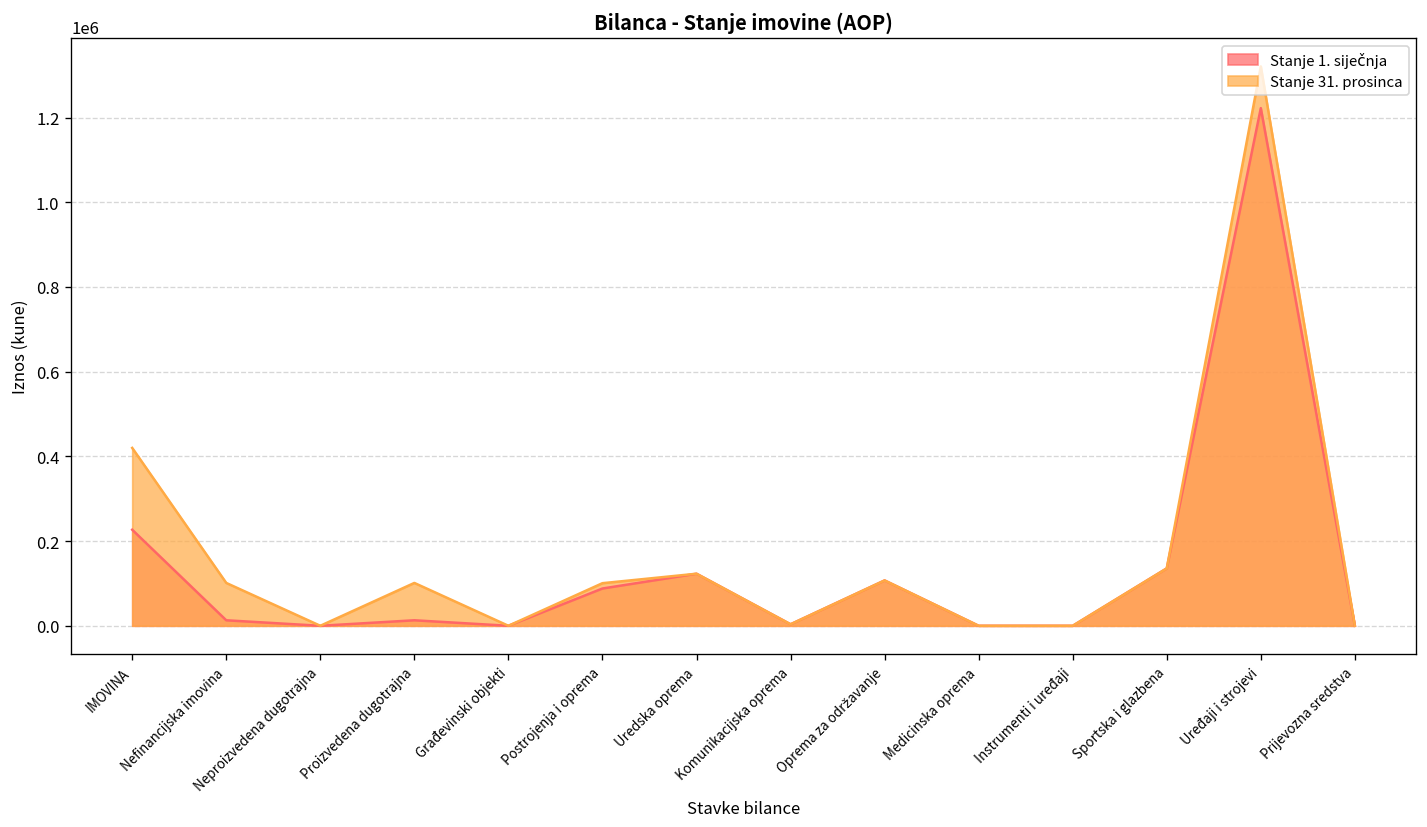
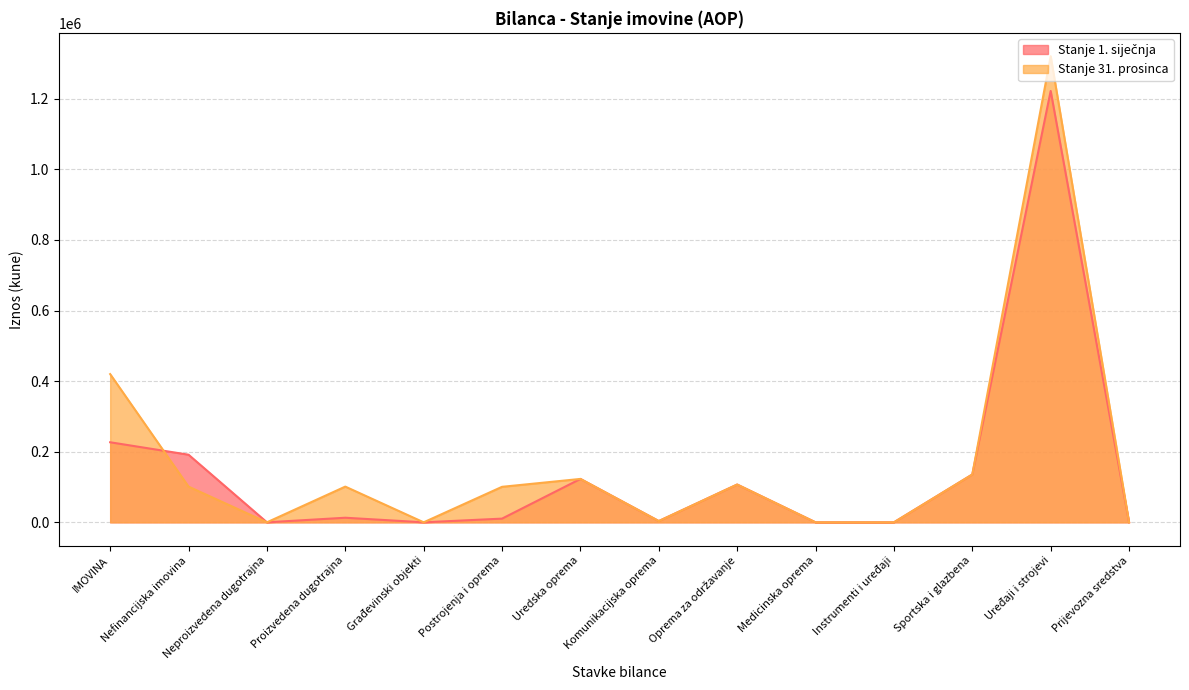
Stanje 1. siječnja, Nefinancijska imovina: 10000 -> 190000
Stanje 1. siječnja, Postrojenja i oprema: 90000 -> 10000
